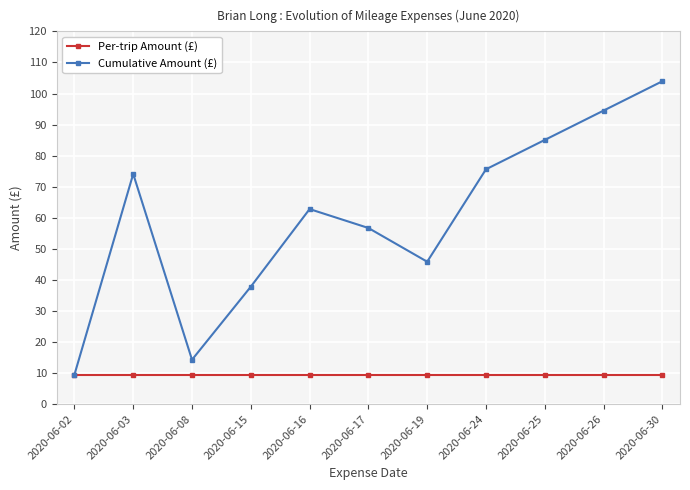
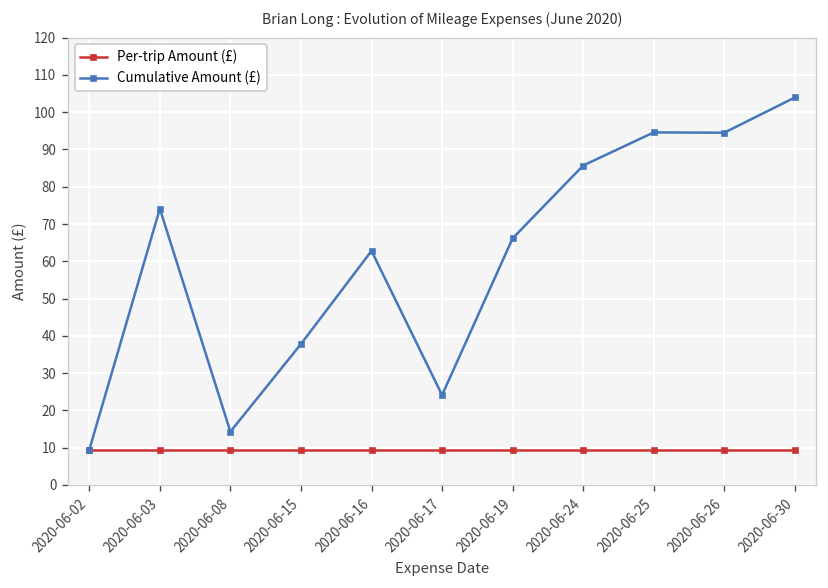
Cumulative Amount (£), 2020-06-17: 57 -> 24
Cumulative Amount (£), 2020-06-19: 46 -> 66
Cumulative Amount (£), 2020-06-24: 76 -> 86
Cumulative Amount (£), 2020-06-25: 85 -> 95
